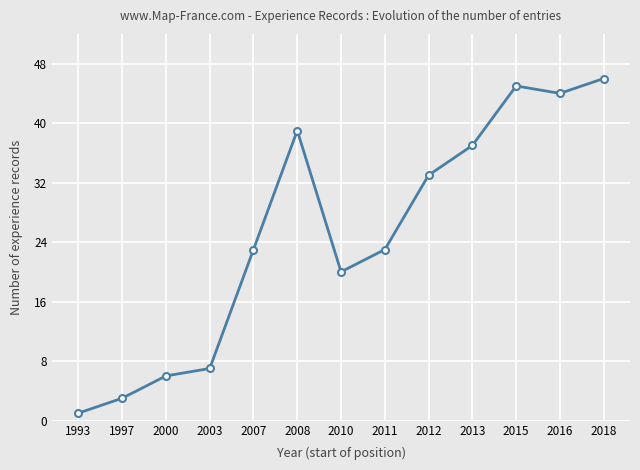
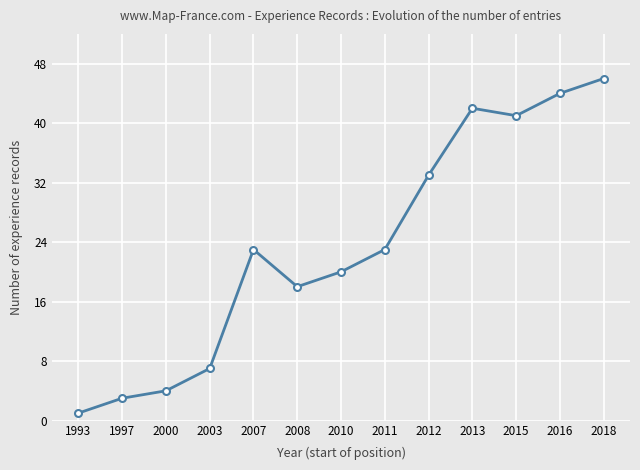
2000: 6 -> 4
2008: 39 -> 18
2013: 37 -> 42
2015: 45 -> 41
